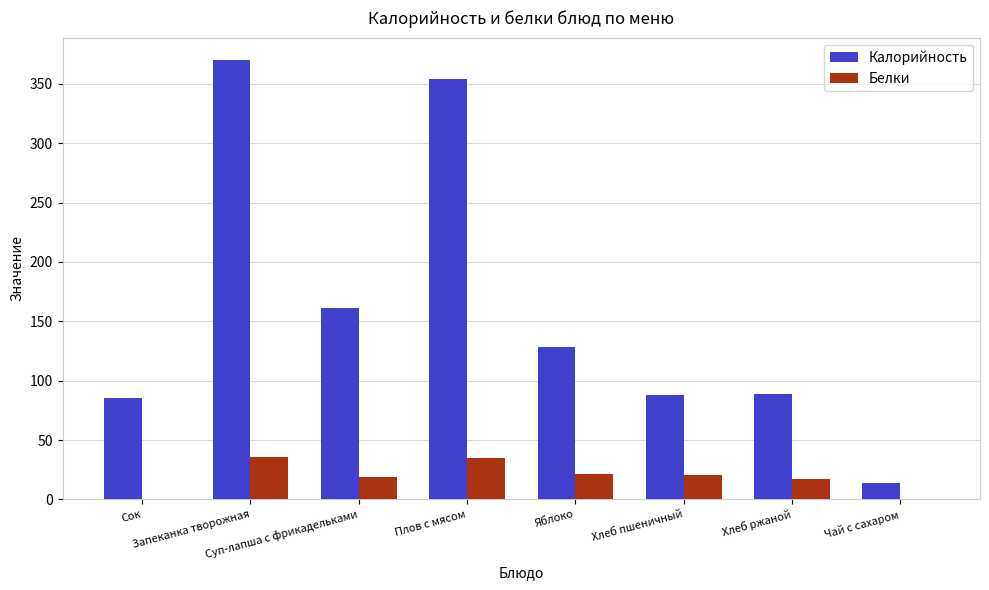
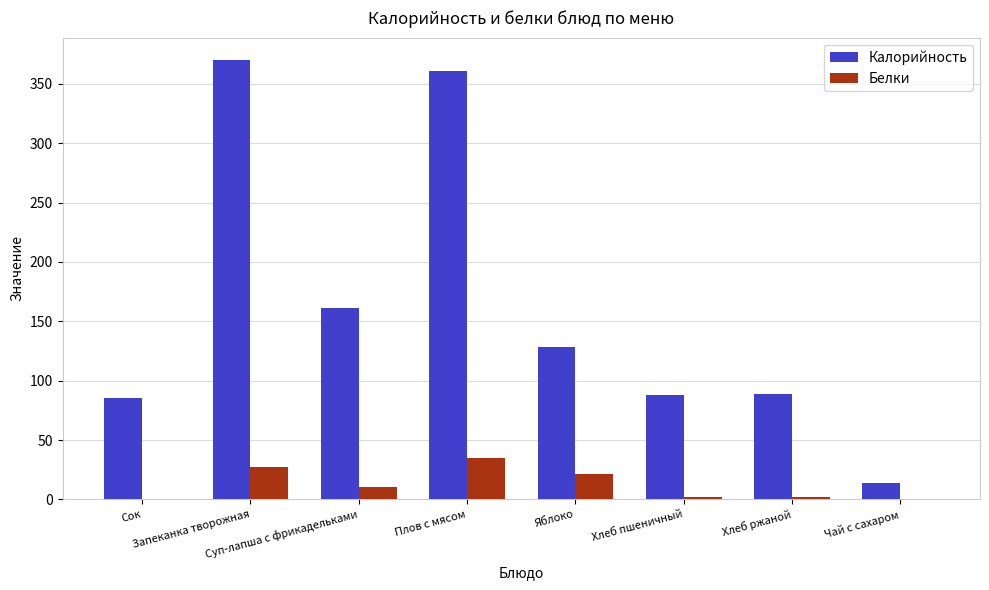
Белки, Запеканка творожная: 36 -> 27
Белки, Суп-лапша с фрикадельками: 19 -> 11
Калорийность, Плов с мясом: 354 -> 361
Белки, Хлеб пшеничный: 21 -> 2
Белки, Хлеб ржаной: 17 -> 2
